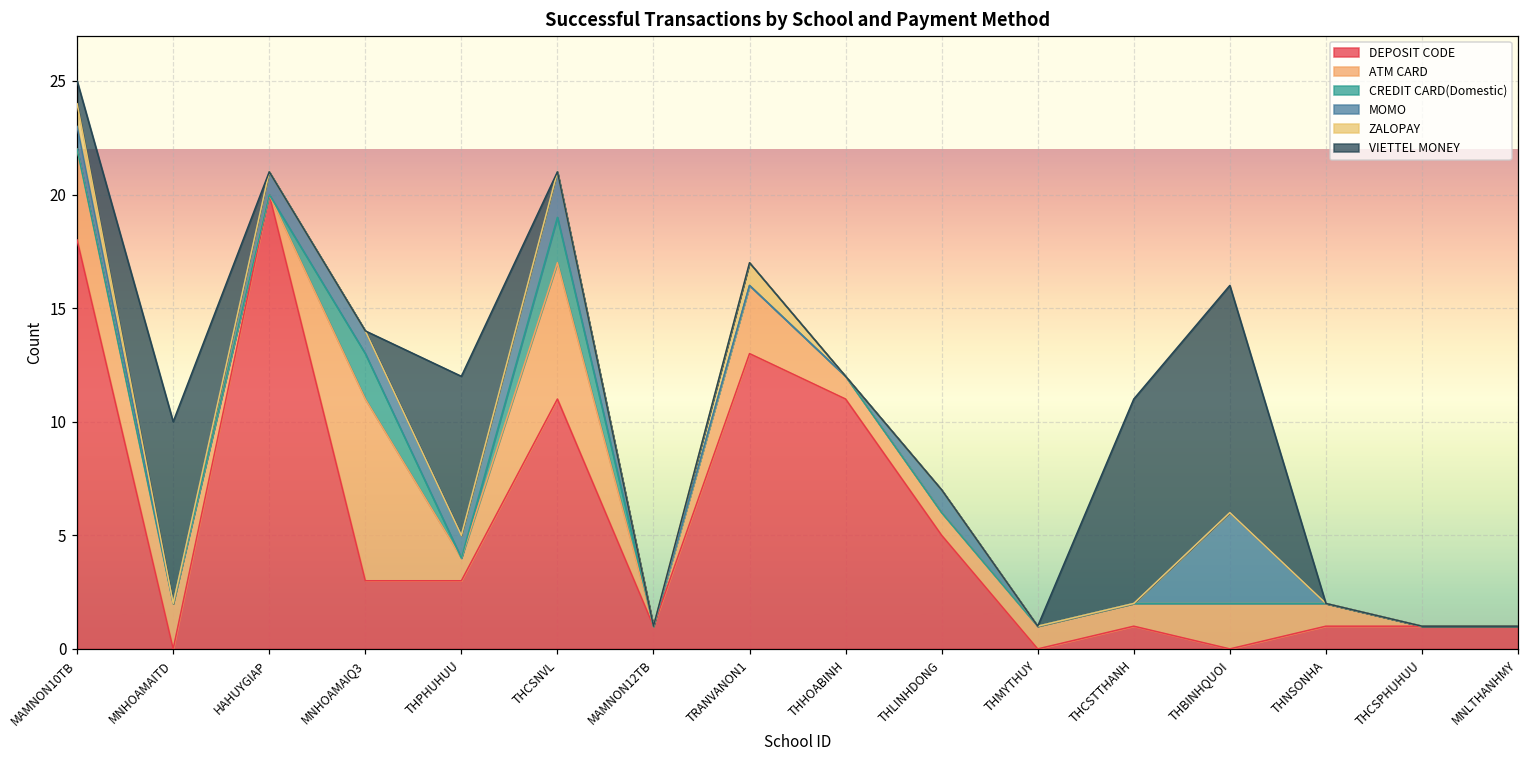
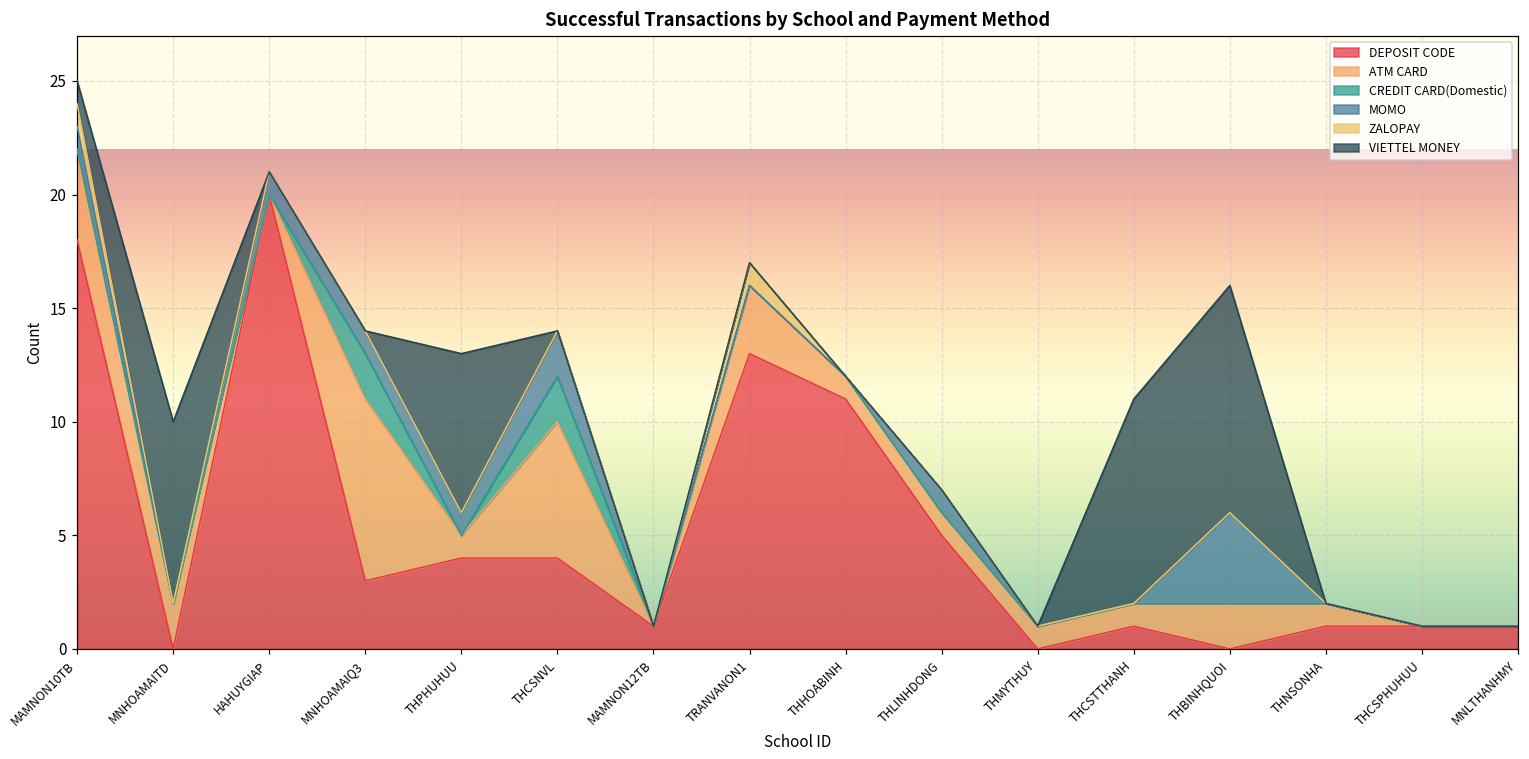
DEPOSIT CODE, THPHUHUU: 3 -> 4
DEPOSIT CODE, THCSNVL: 11 -> 4
